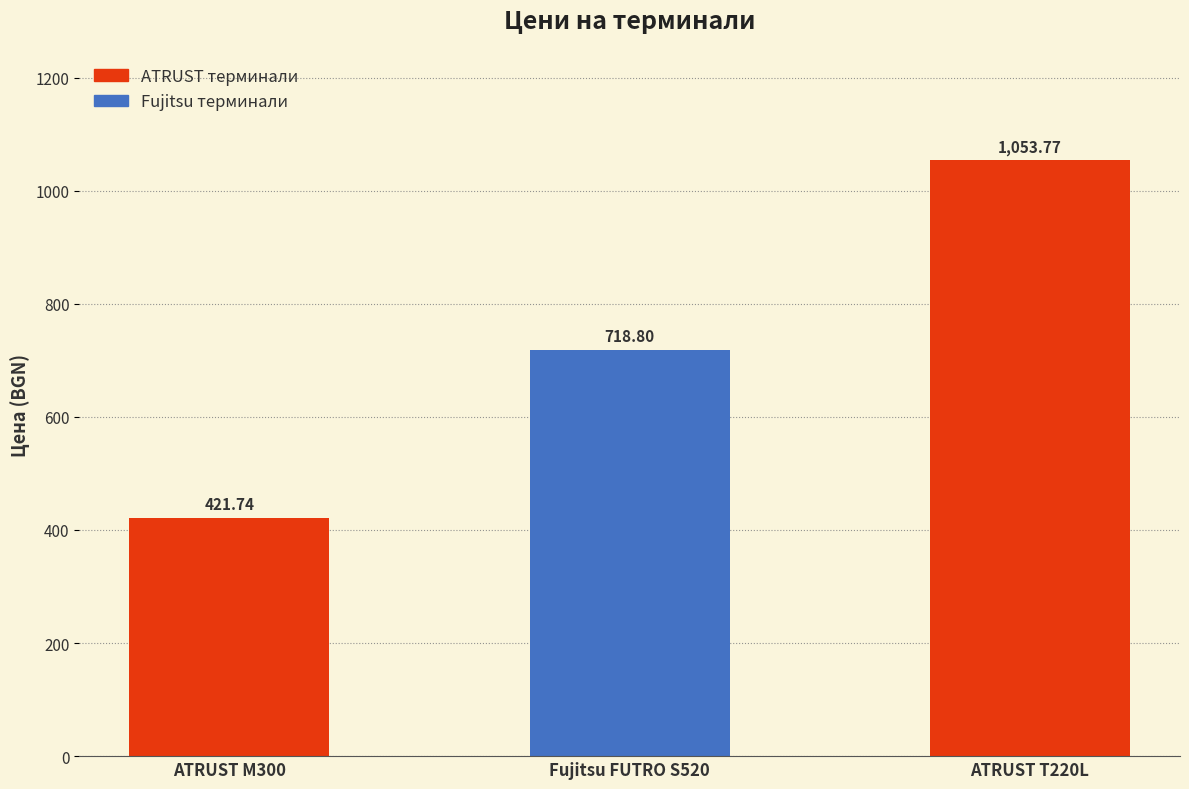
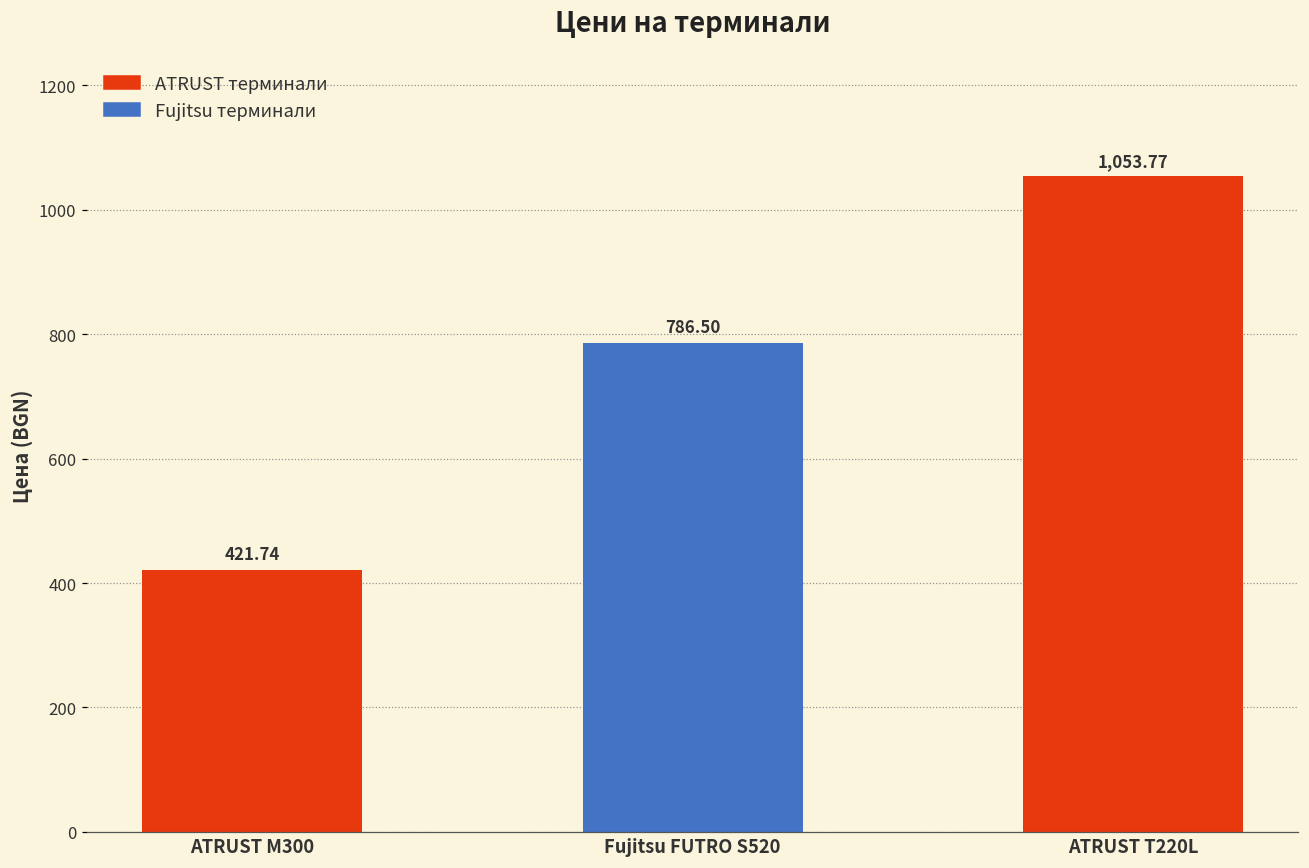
Fujitsu FUTRO S520: 718.80 -> 786.50
